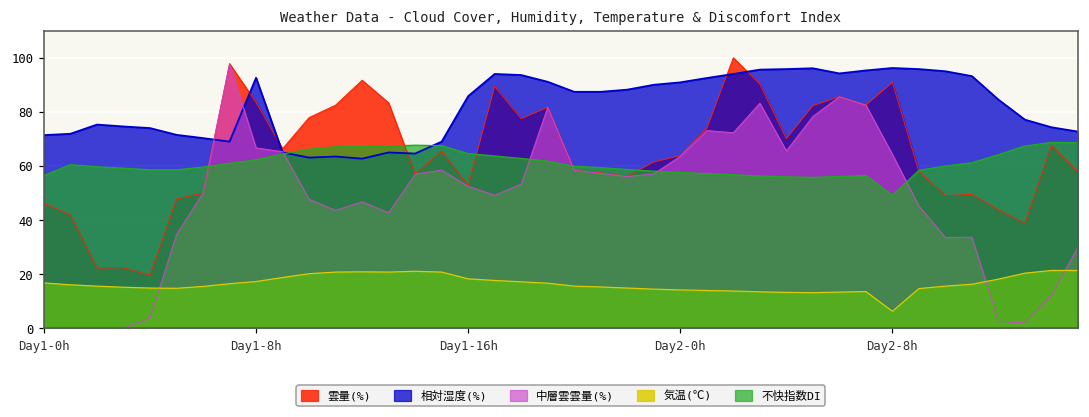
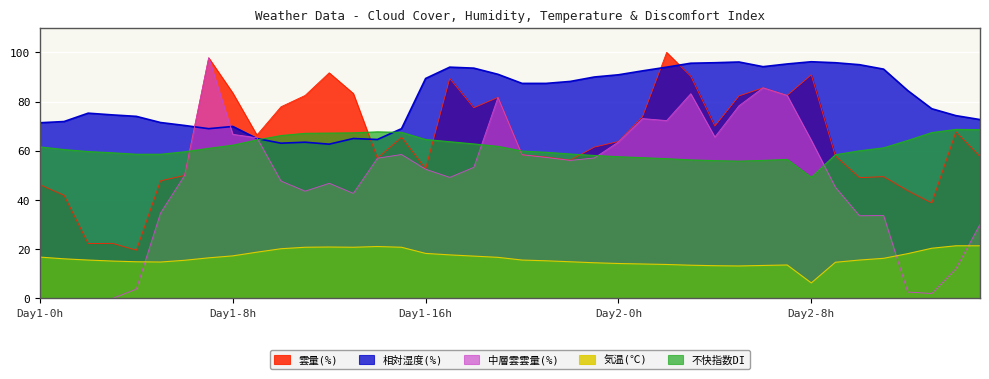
不快指数DI, Day1-0h: 57 -> 62
相対湿度(%), Day1-8h: 93 -> 70
相対湿度(%), Day1-16h: 86 -> 89
